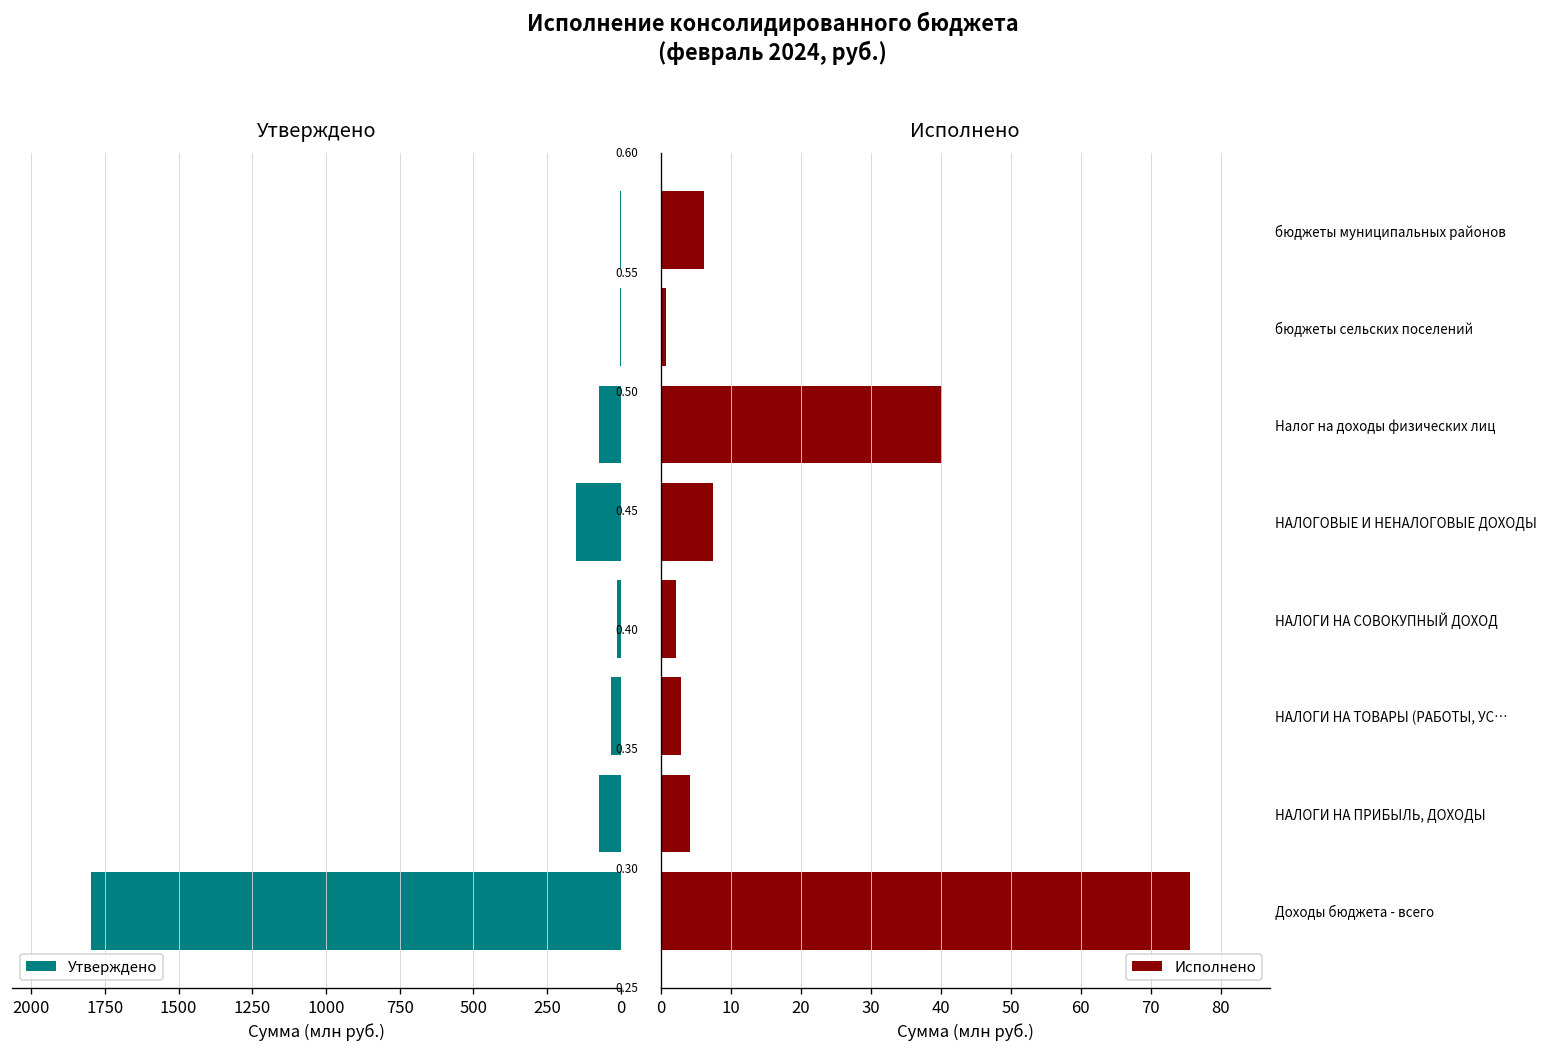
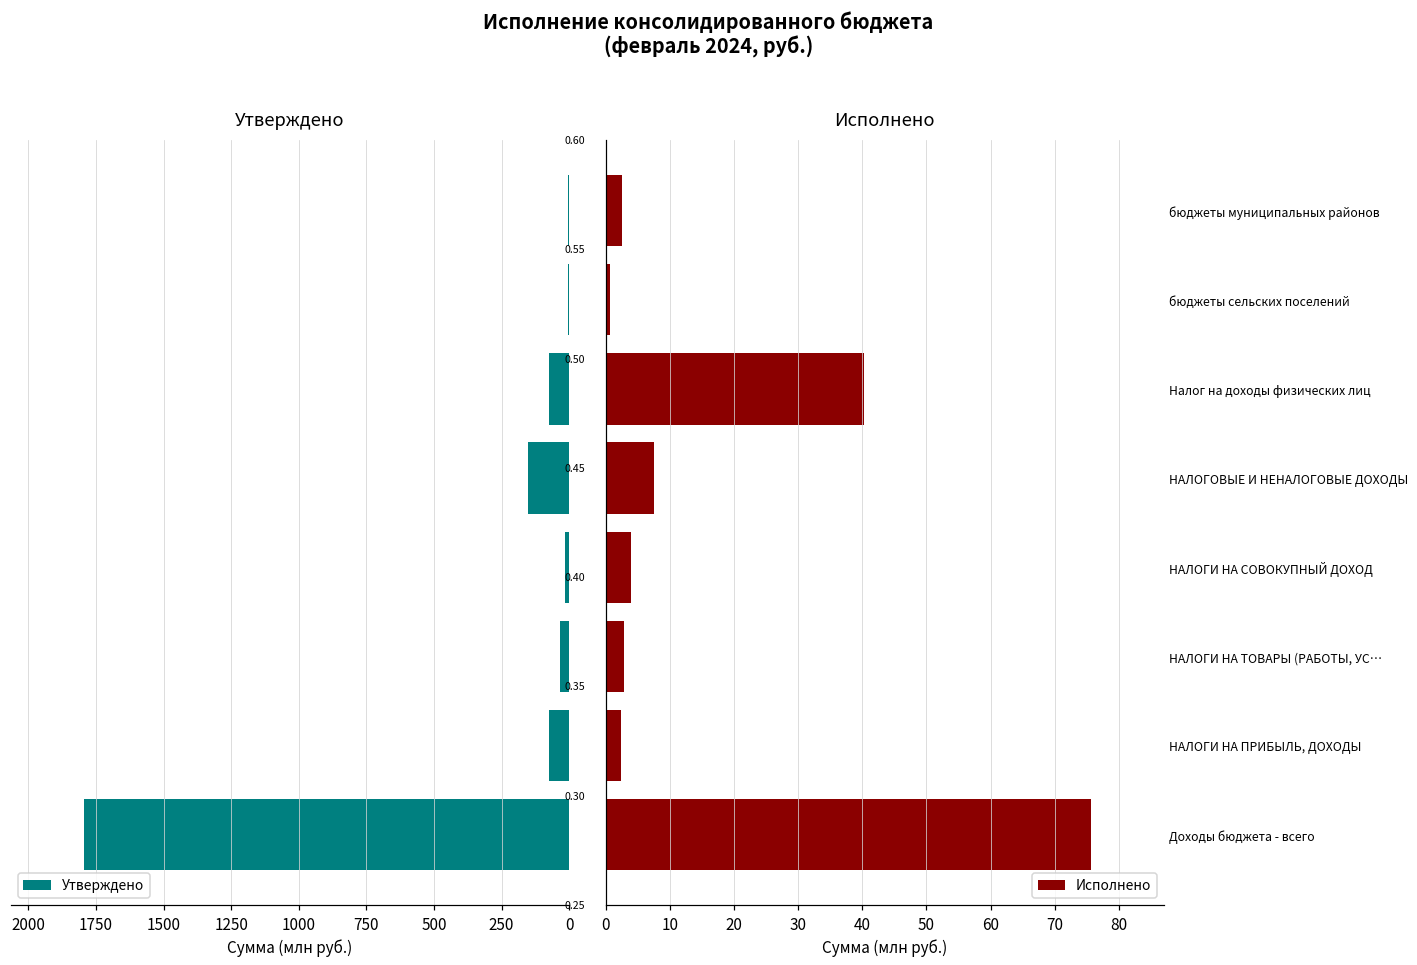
Исполнено, бюджеты муниципальных районов: 6 -> 3
Исполнено, НАЛОГИ НА СОВОКУПНЫЙ ДОХОД: 2 -> 4
Исполнено, НАЛОГИ НА ПРИБЫЛЬ, ДОХОДЫ: 4 -> 2
